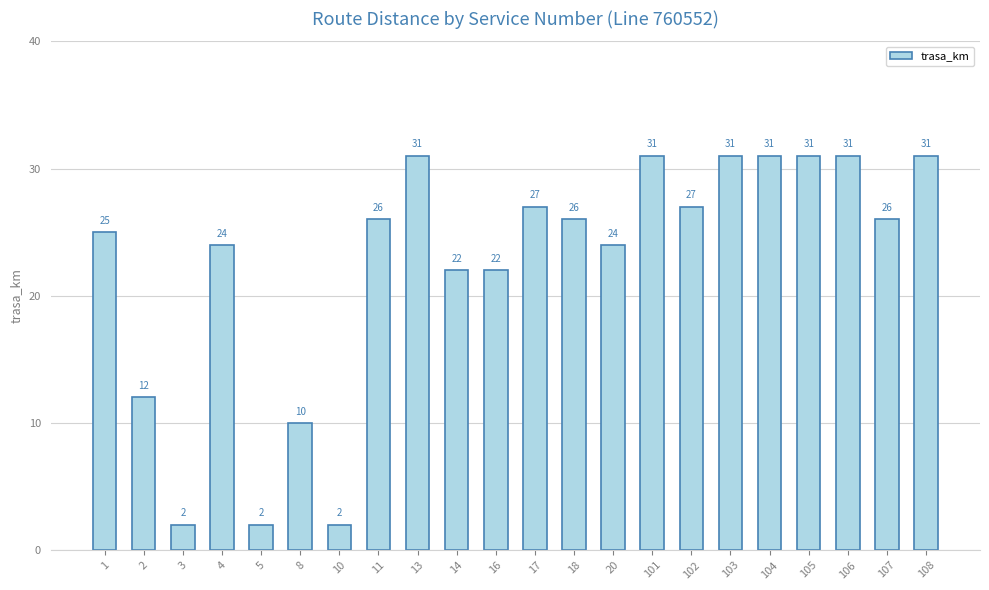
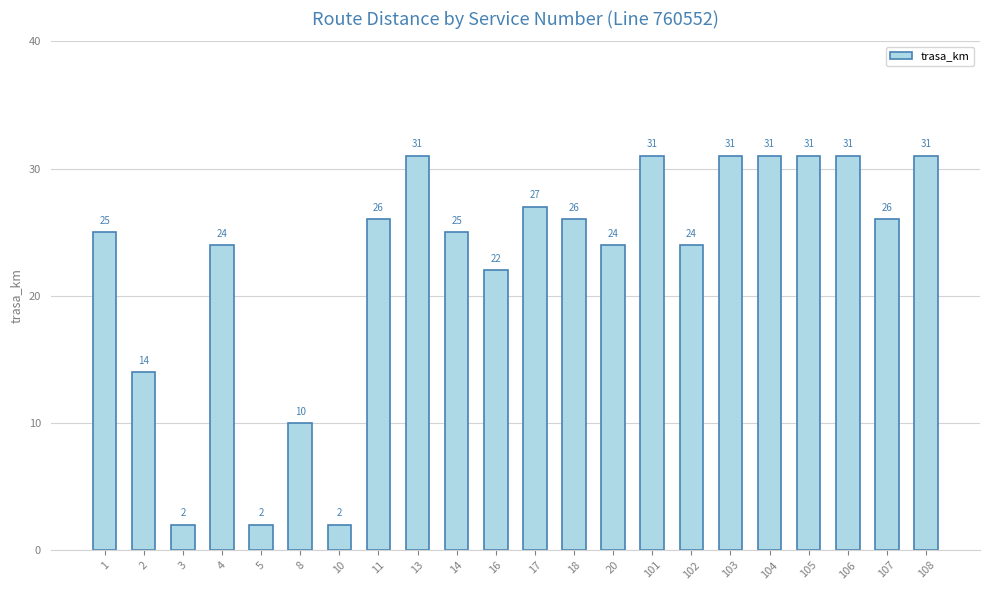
2: 12 -> 14
14: 22 -> 25
102: 27 -> 24
